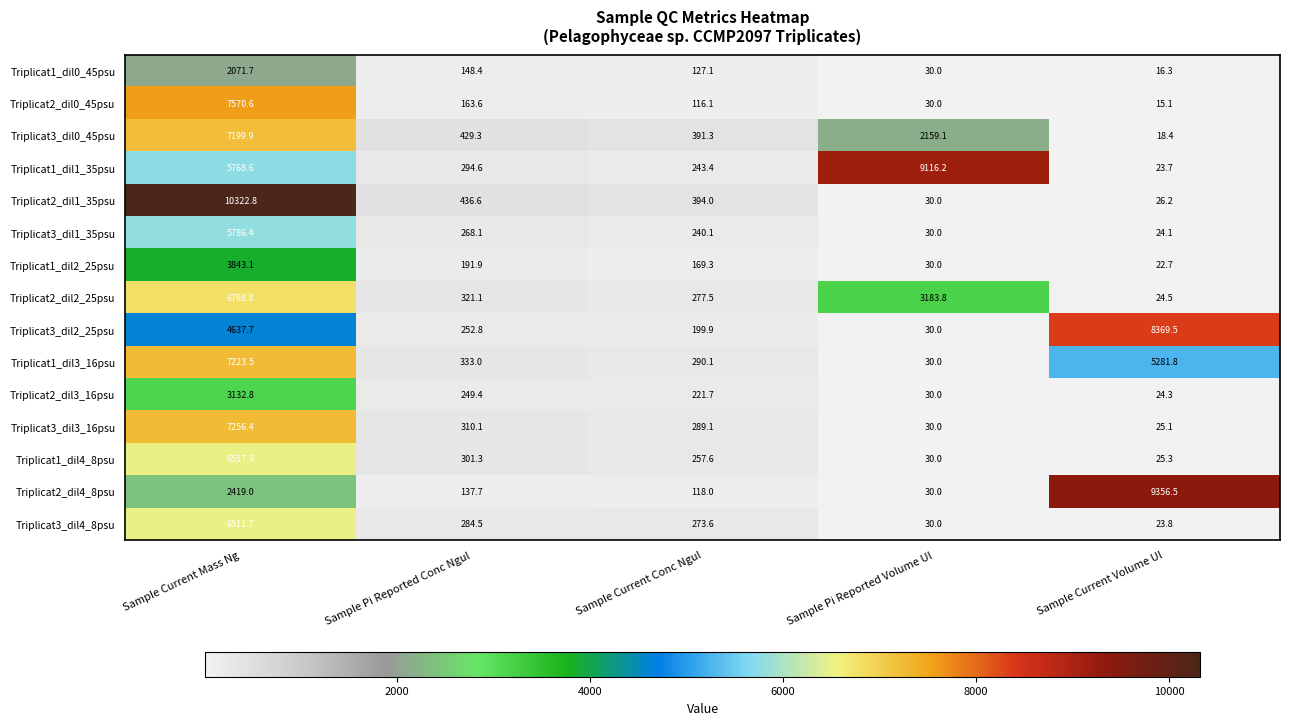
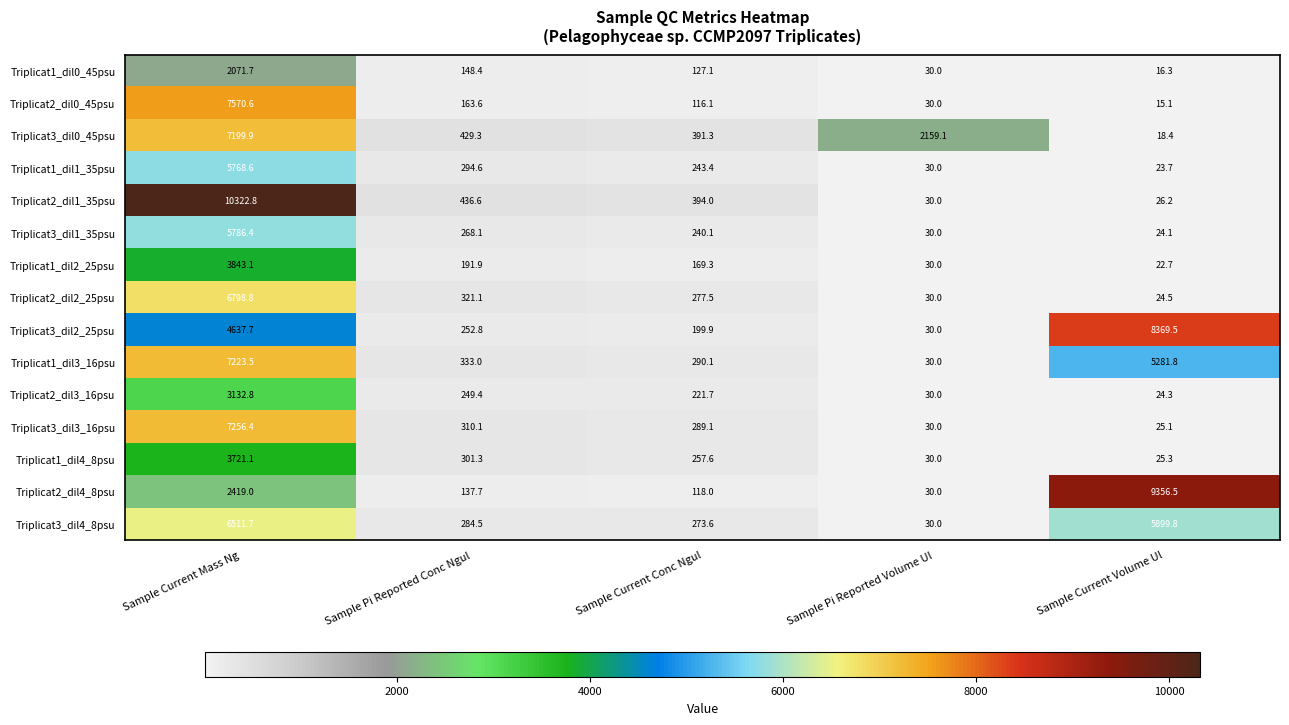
Triplicat1_dil1_35psu, Sample Pi Reported Volume Ul: 9116.2 -> 30.0
Triplicat2_dil2_25psu, Sample Pi Reported Volume Ul: 3183.8 -> 30.0
Triplicat1_dil4_8psu, Sample Current Mass Ng: 6517.3 -> 3721.1
Triplicat3_dil4_8psu, Sample Current Volume Ul: 23.8 -> 5899.8
